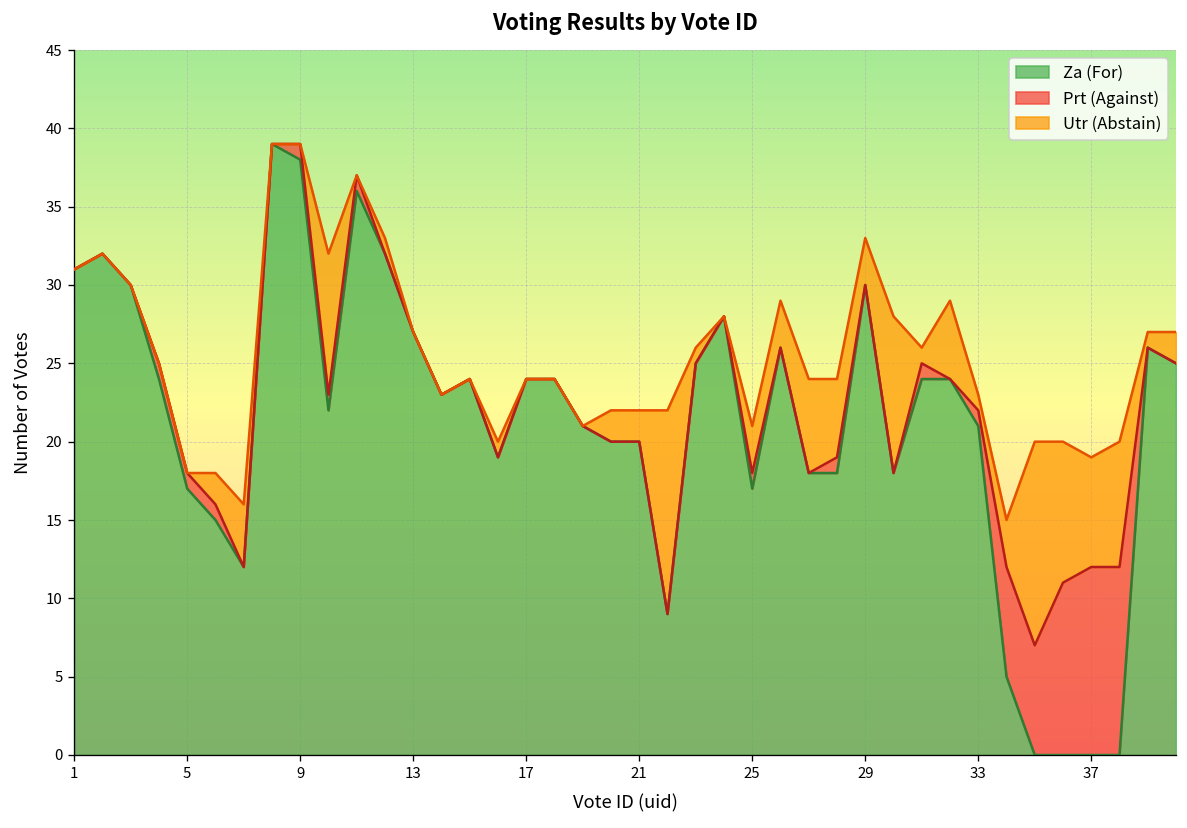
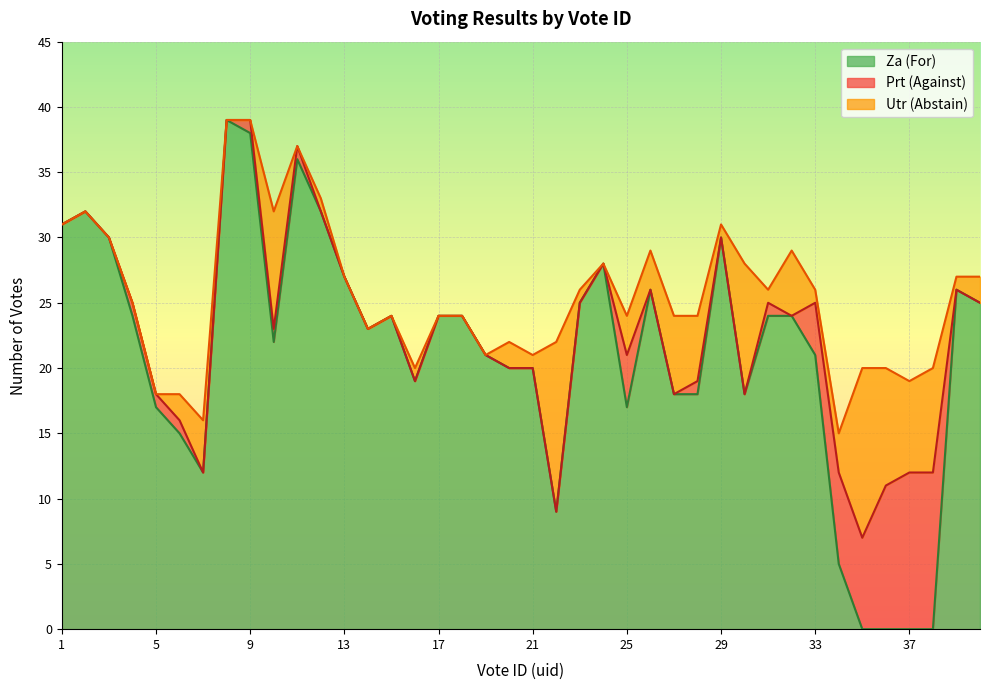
Utr (Abstain), 21: 2 -> 1
Prt (Against), 25: 1 -> 4
Utr (Abstain), 29: 3 -> 1
Prt (Against), 33: 1 -> 4
